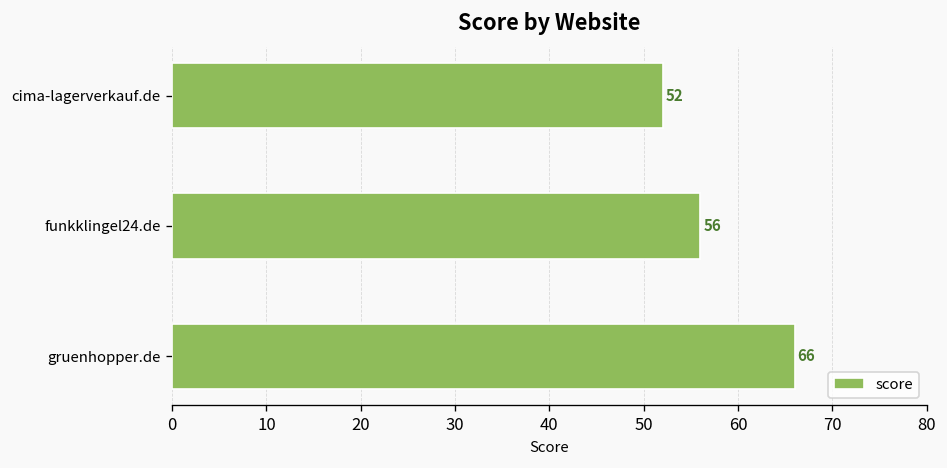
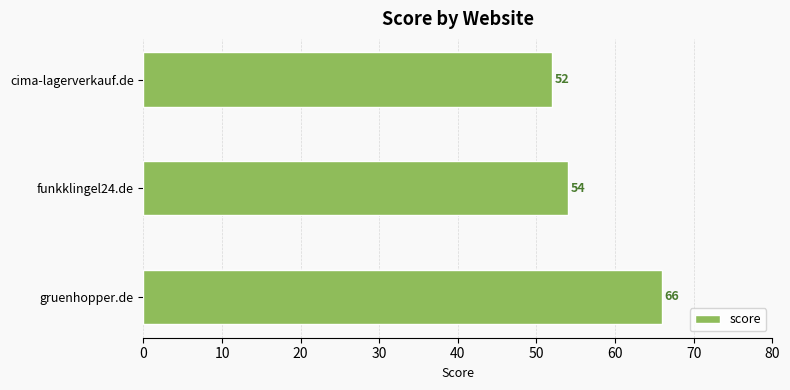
funkklingel24.de: 56 -> 54
